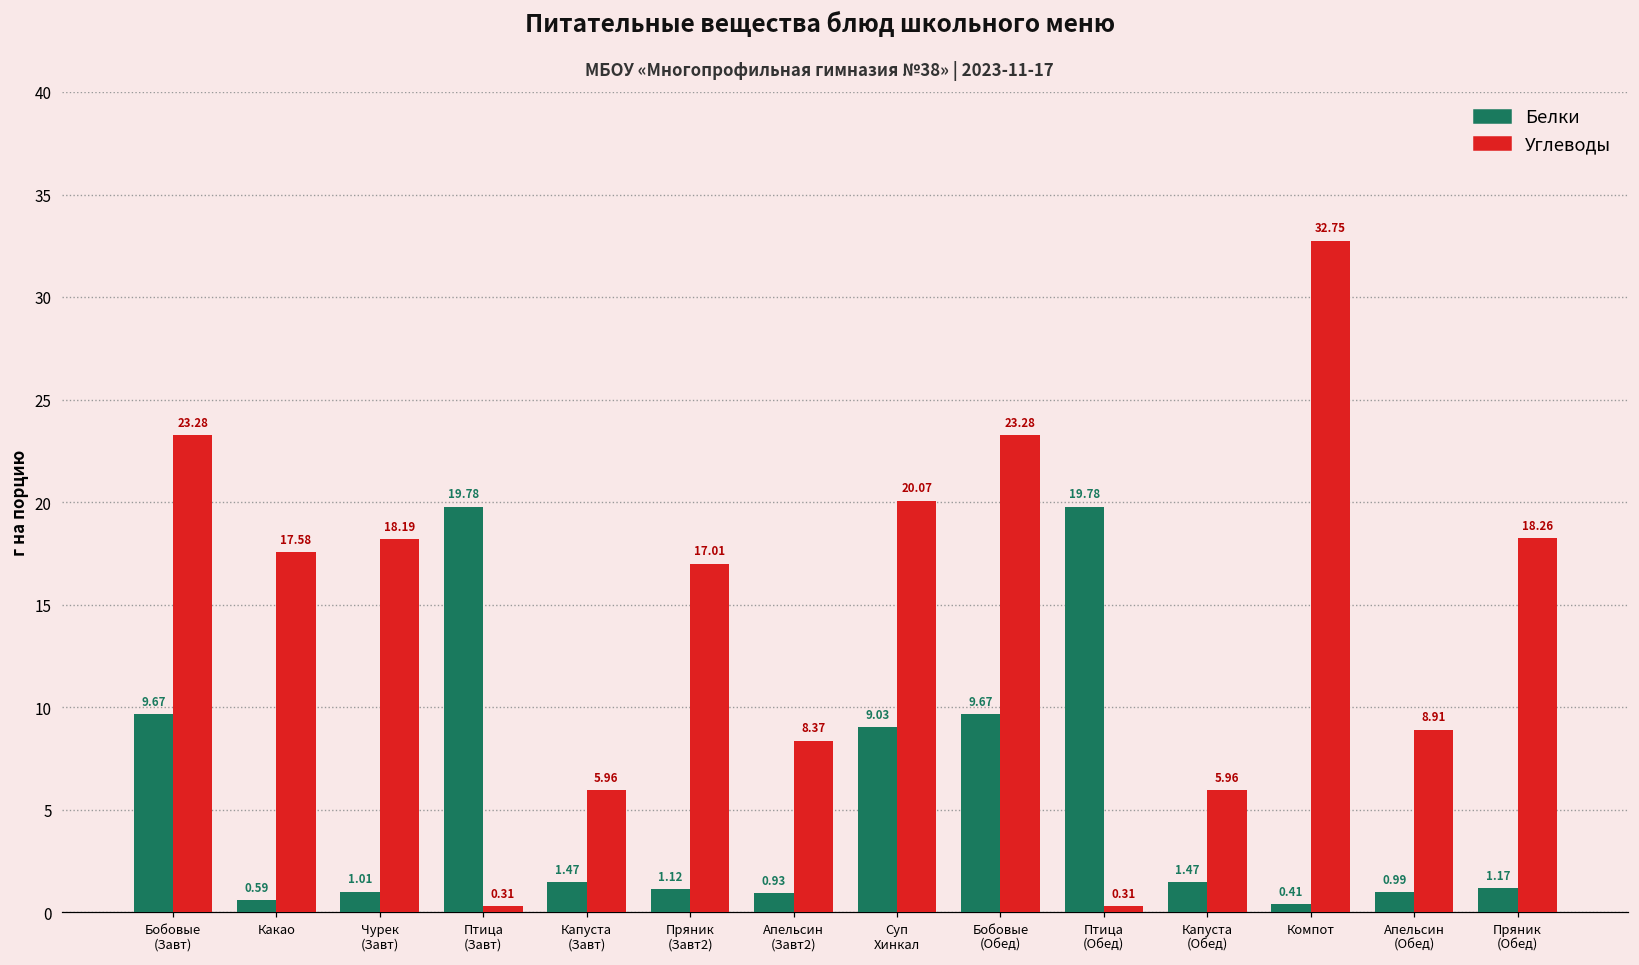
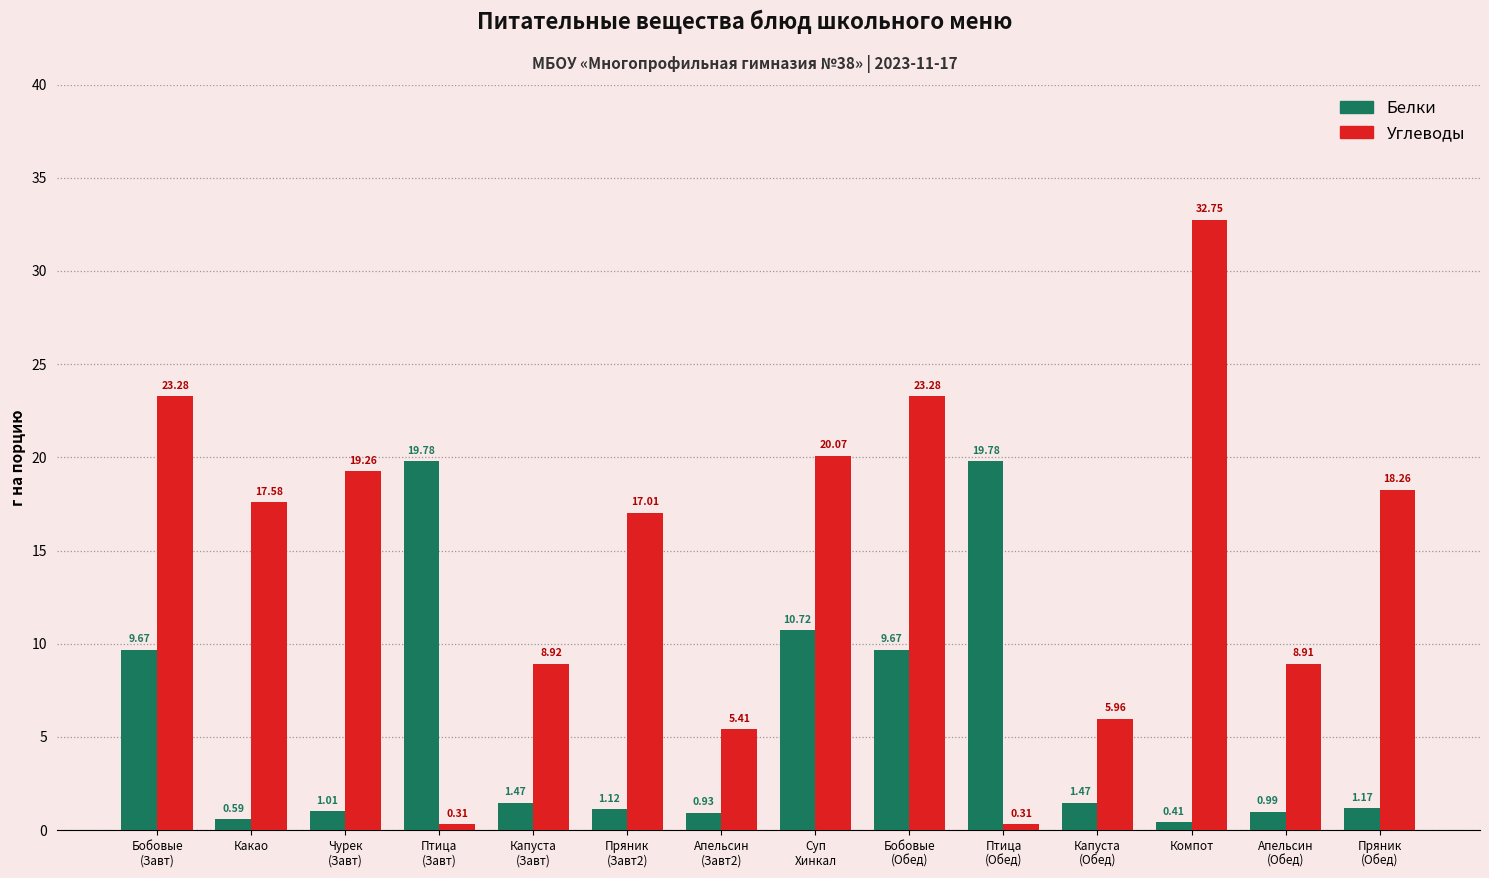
Углеводы, Чурек (Завт): 18.19 -> 19.26
Углеводы, Капуста (Завт): 5.96 -> 8.92
Углеводы, Апельсин (Завт2): 8.37 -> 5.41
Белки, Суп Хинкал: 9.03 -> 10.72
